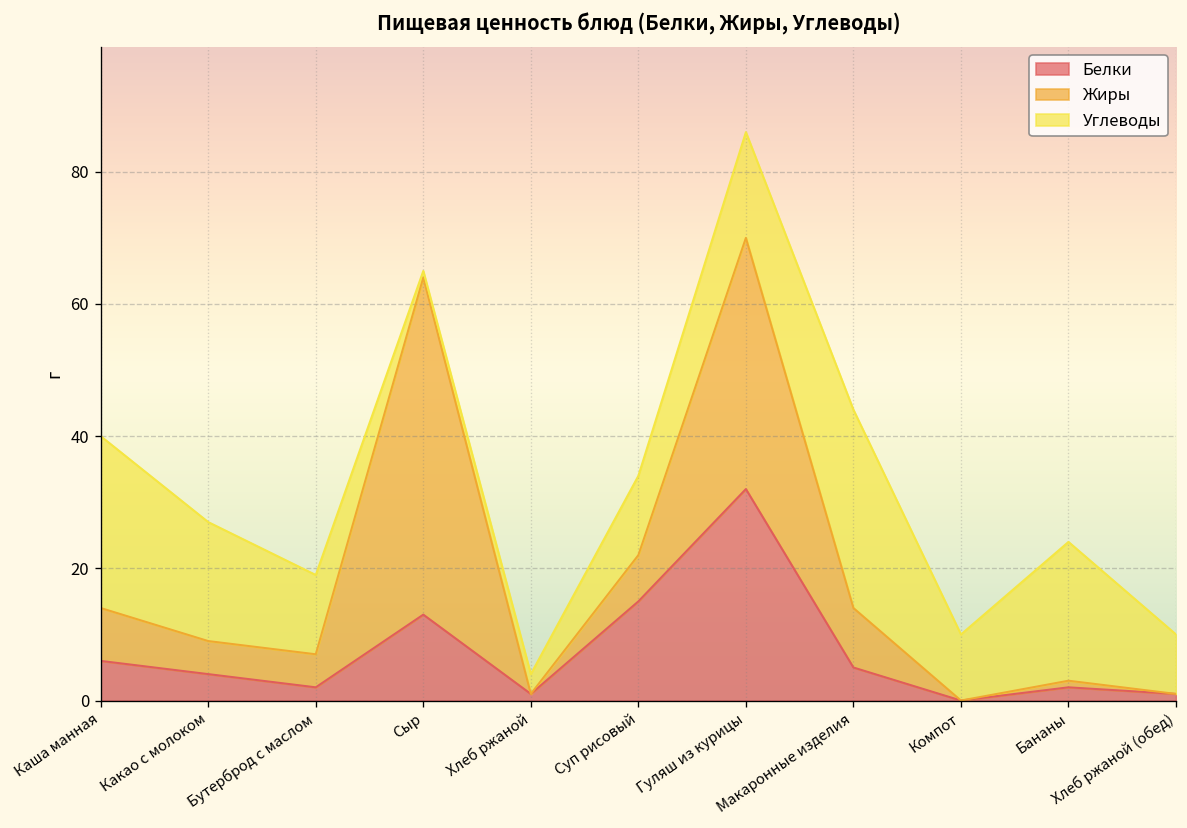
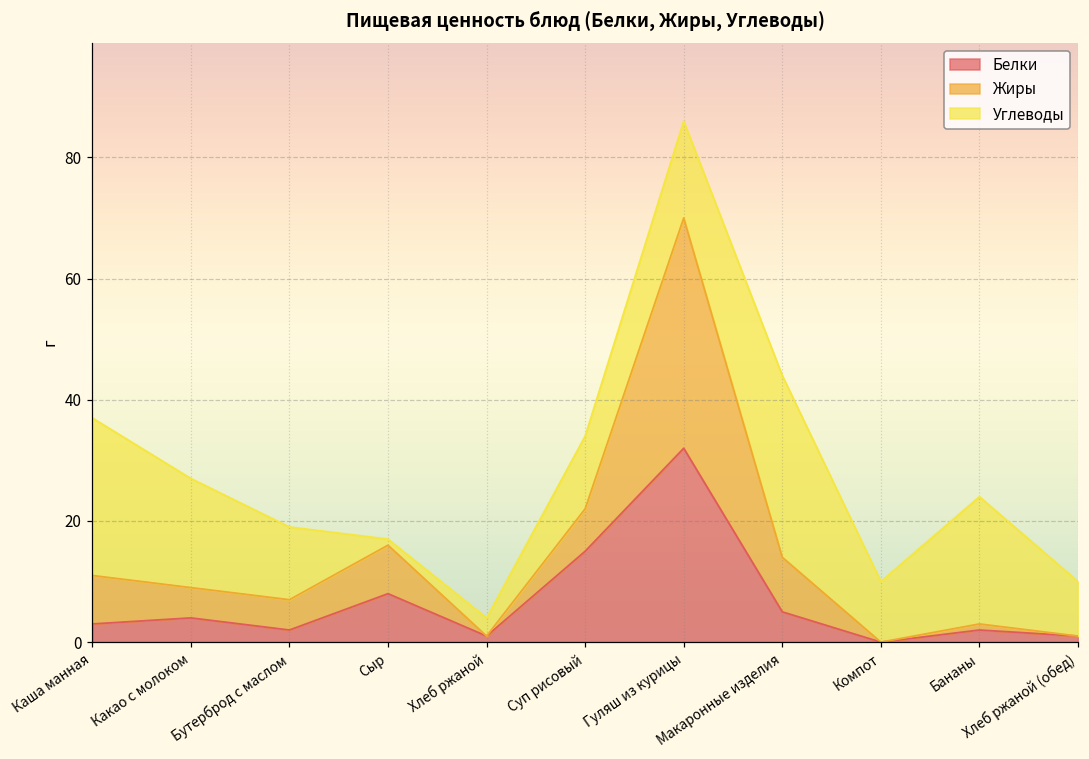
Белки, Каша манная: 6 -> 3
Белки, Сыр: 13 -> 8
Жиры, Сыр: 51 -> 8
